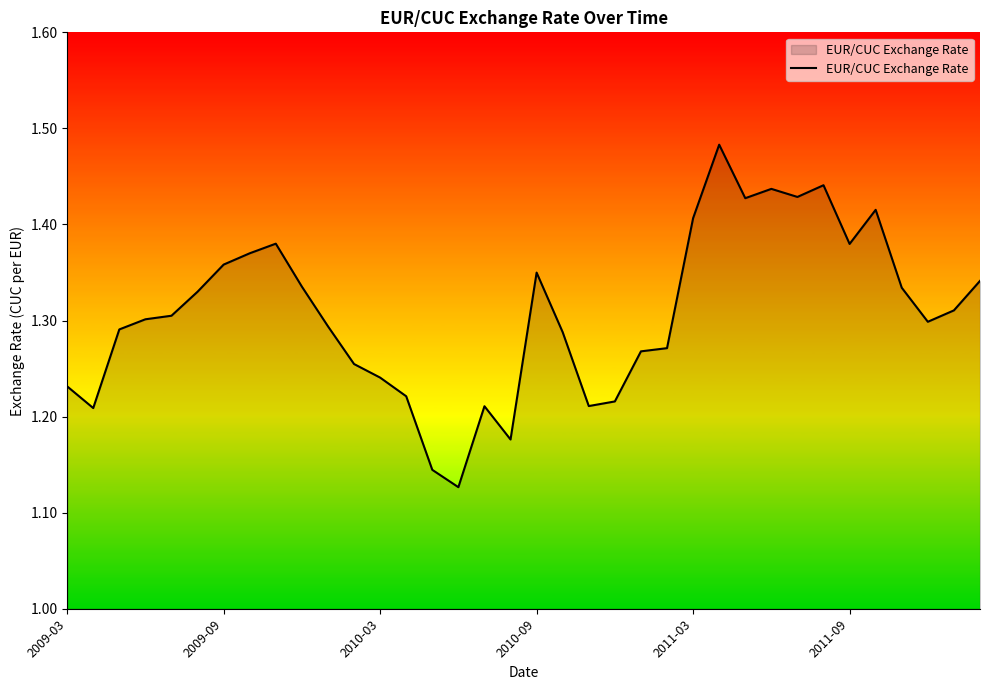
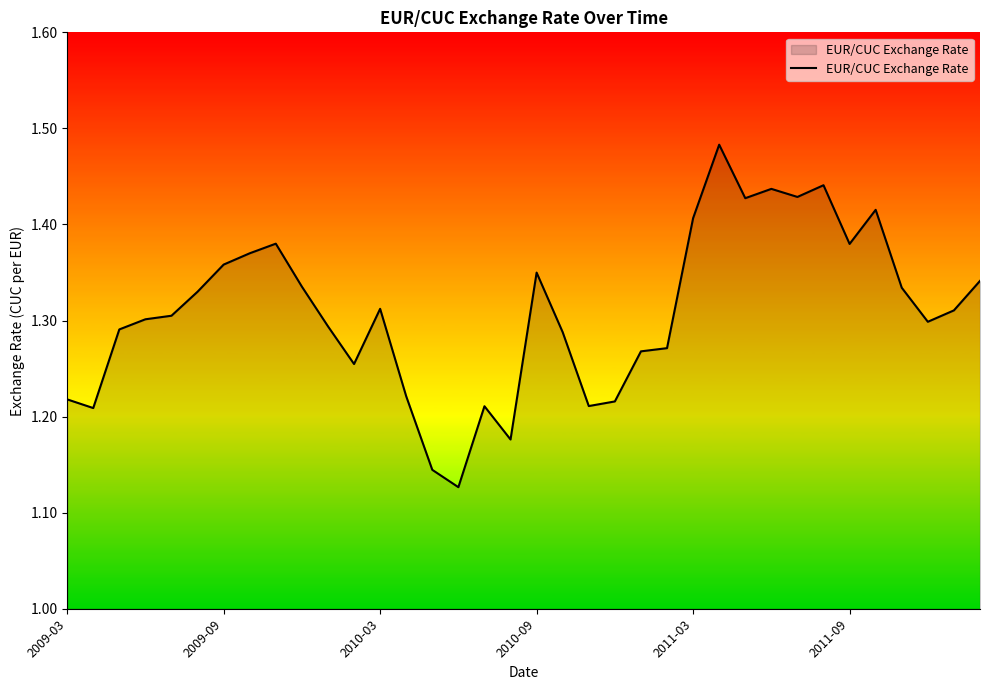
2009-03: 1.23 -> 1.22
2010-03: 1.24 -> 1.31
